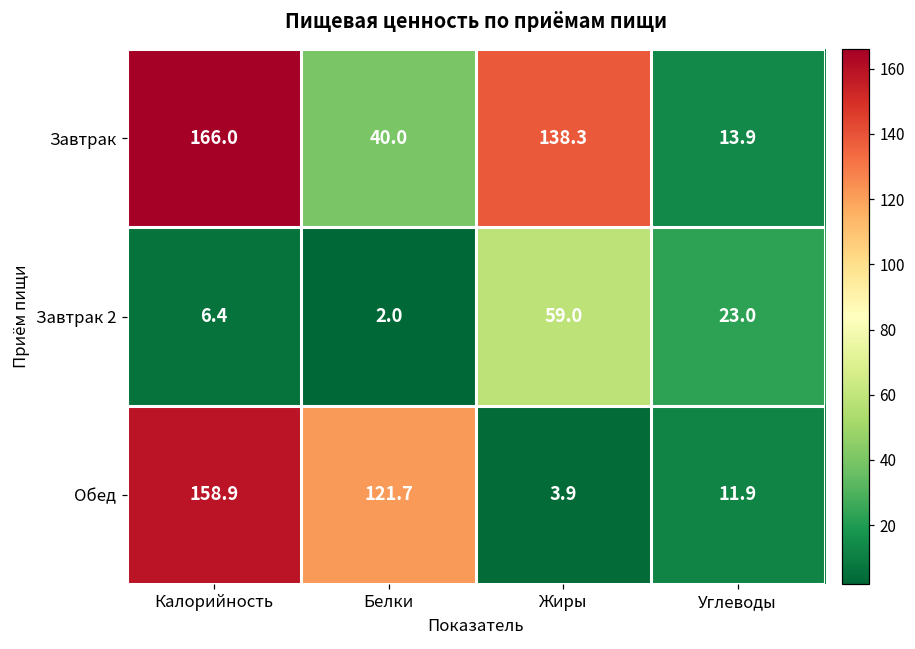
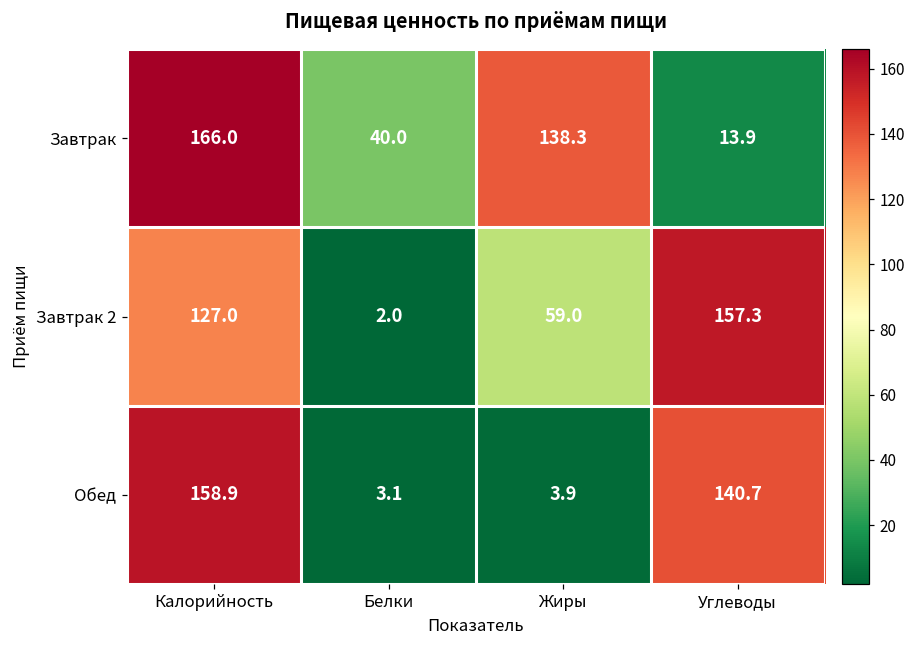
Завтрак 2, Калорийность: 6.4 -> 127.0
Завтрак 2, Углеводы: 23.0 -> 157.3
Обед, Белки: 121.7 -> 3.1
Обед, Углеводы: 11.9 -> 140.7
